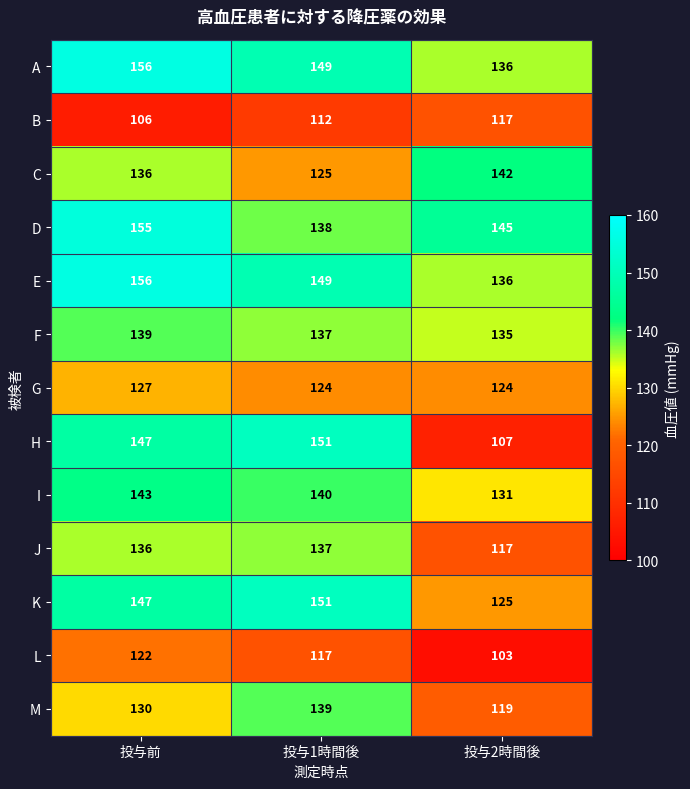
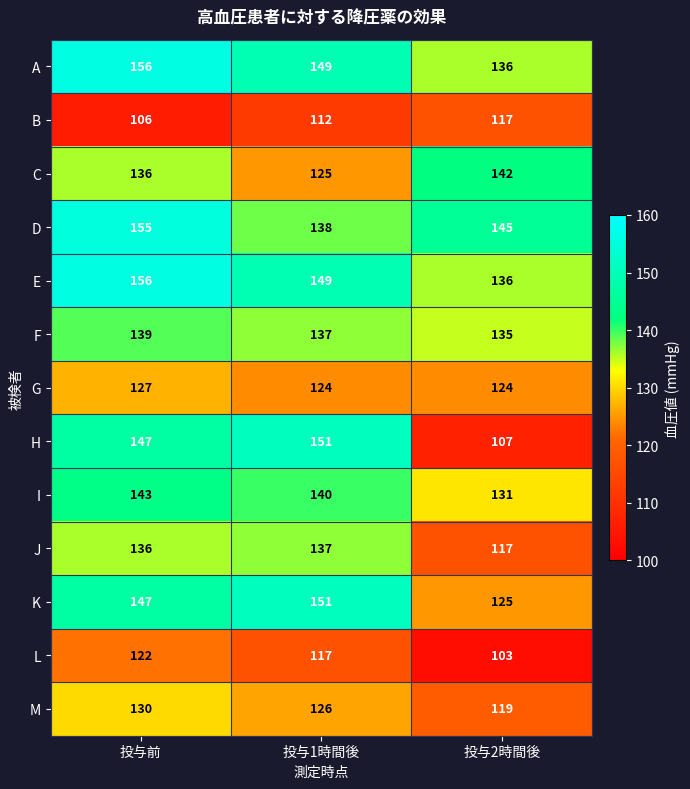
M, 投与1時間後: 139 -> 126
